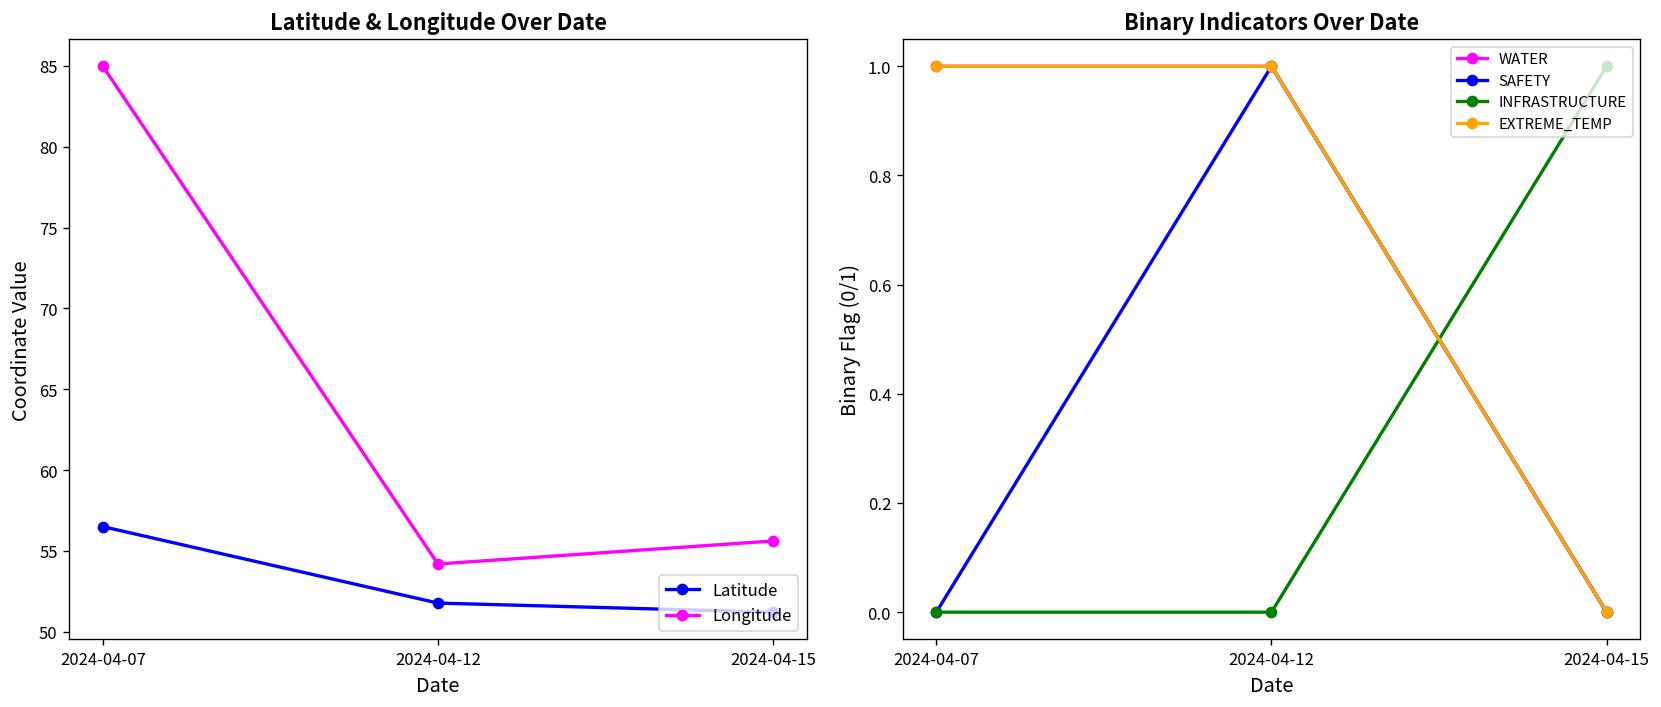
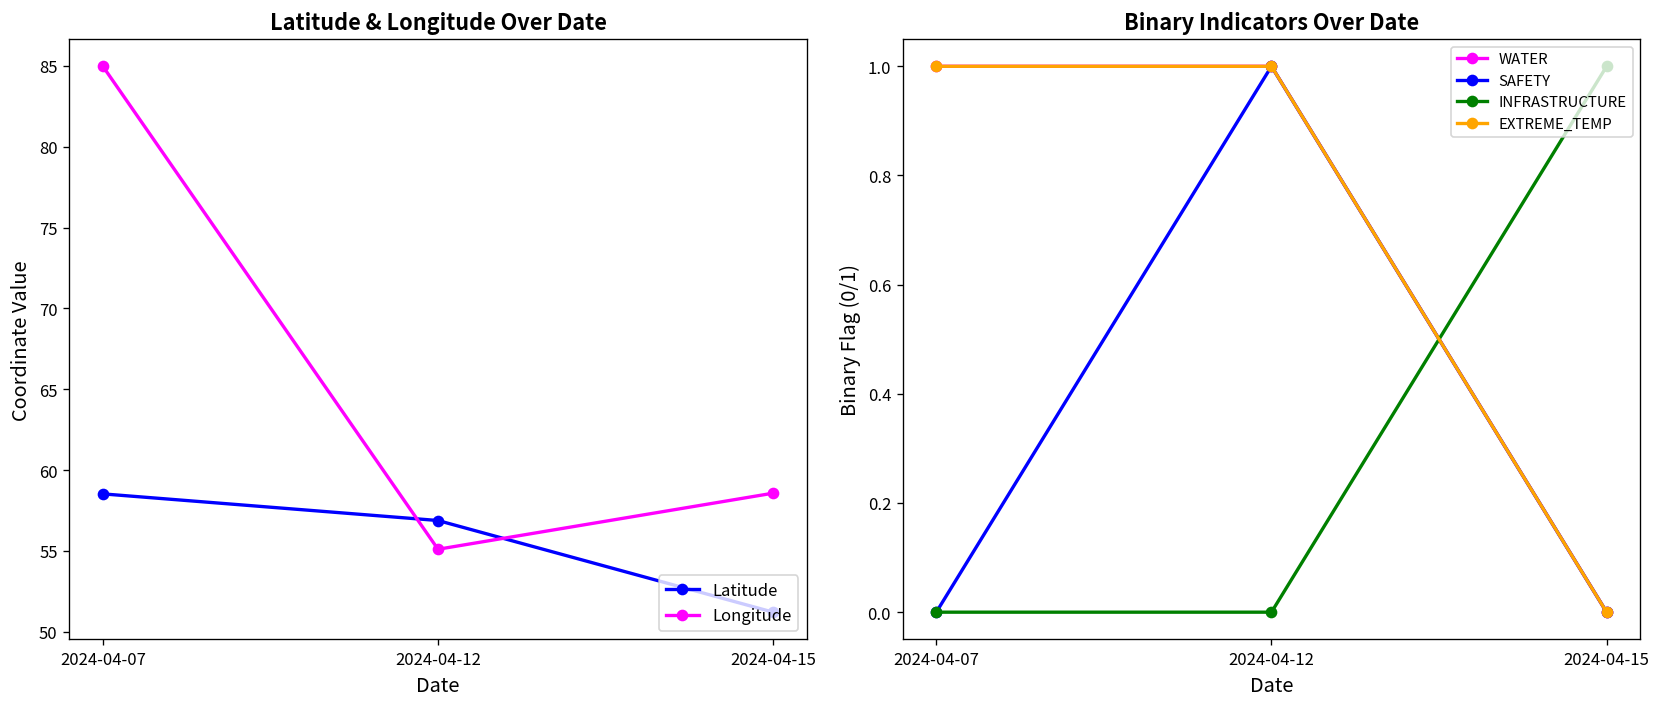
Latitude & Longitude Over Date, Latitude, 2024-04-07: 56.5 -> 58.5
Latitude & Longitude Over Date, Latitude, 2024-04-12: 51.8 -> 56.9
Latitude & Longitude Over Date, Longitude, 2024-04-12: 54.2 -> 55.1
Latitude & Longitude Over Date, Longitude, 2024-04-15: 55.6 -> 58.6
